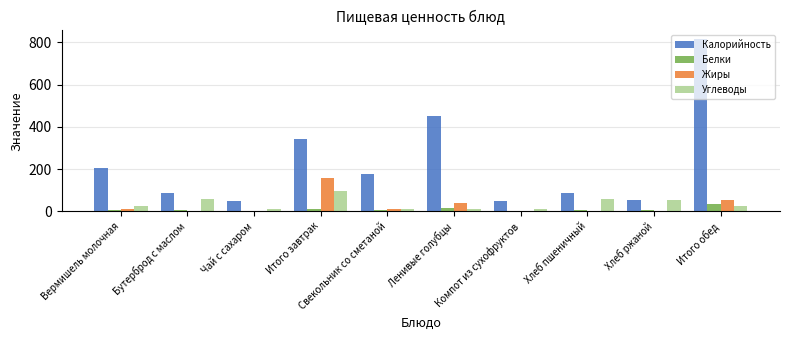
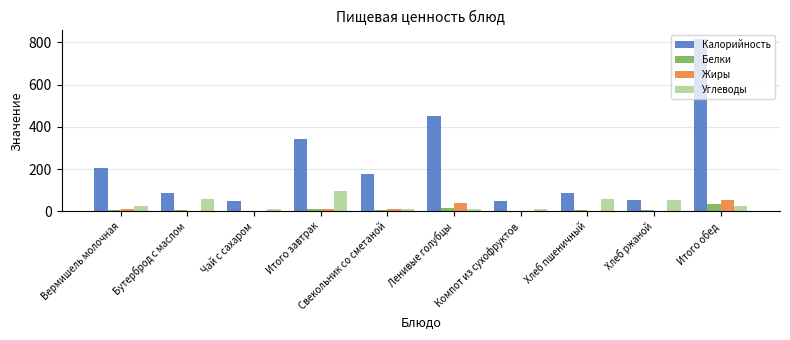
Жиры, Итого завтрак: 160 -> 10
